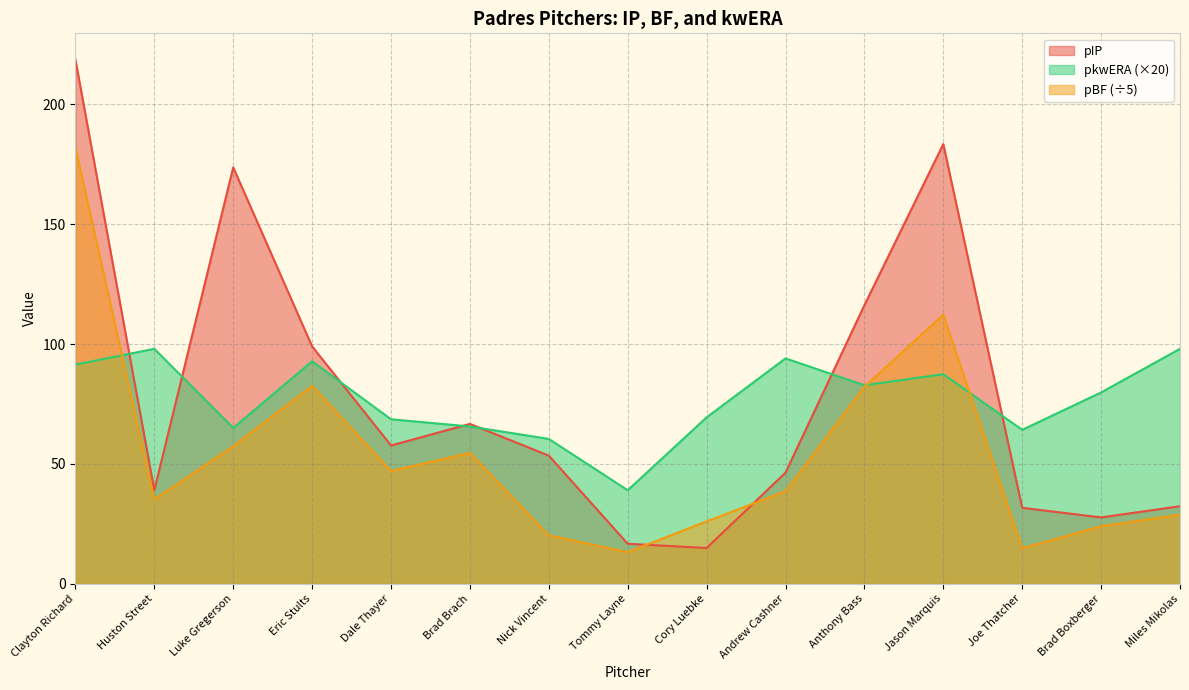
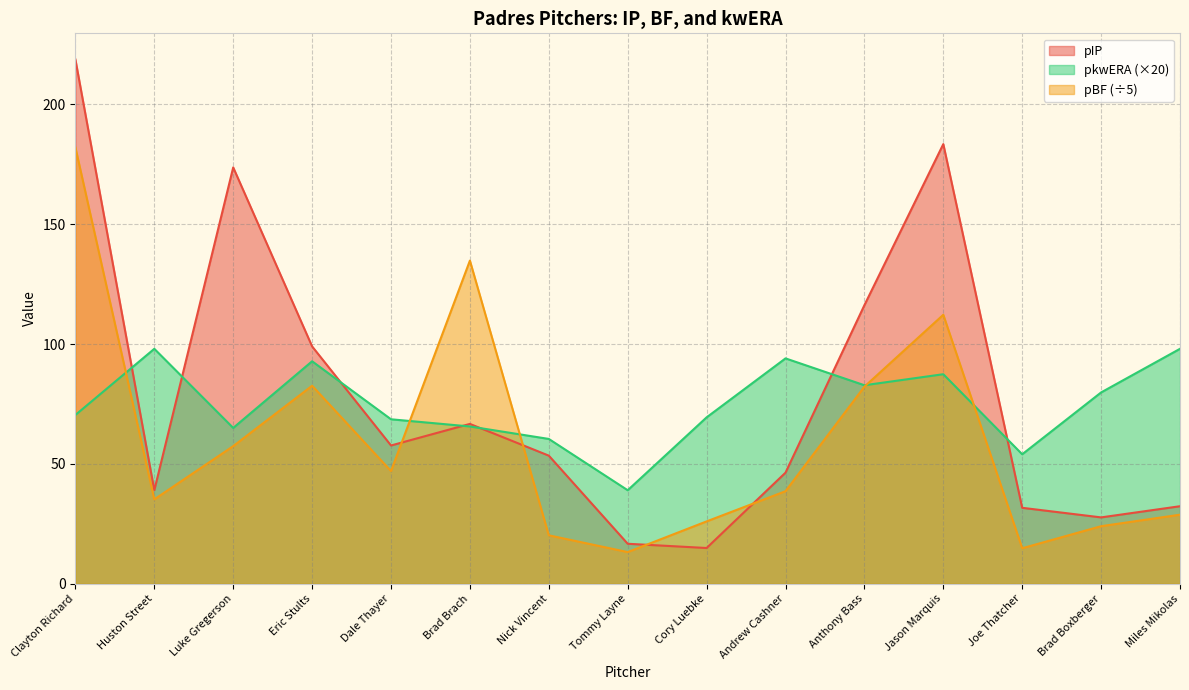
pkwERA (×20), Clayton Richard: 91 -> 70
pBF (÷5), Brad Brach: 55 -> 135
pkwERA (×20), Joe Thatcher: 64 -> 54
